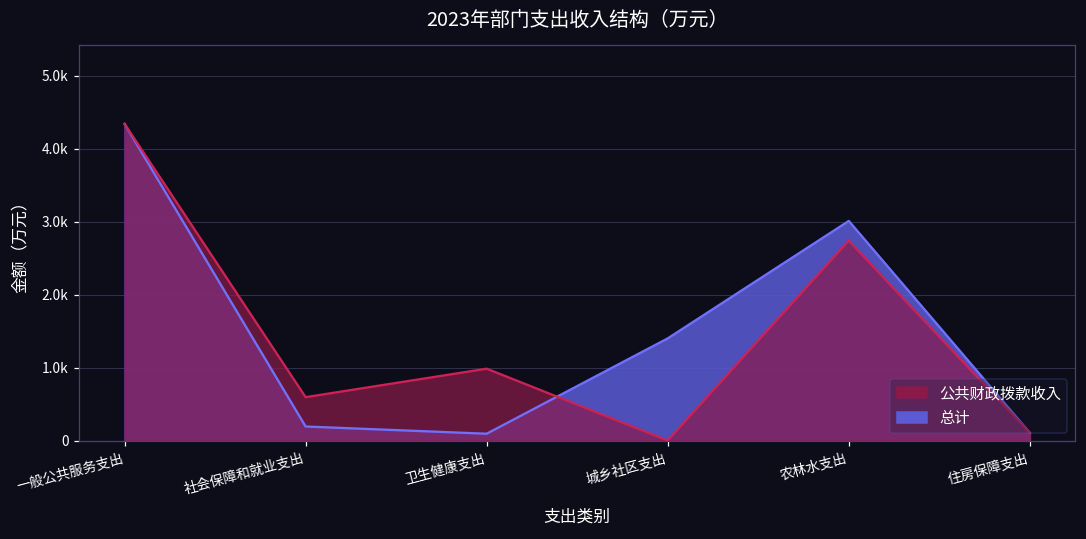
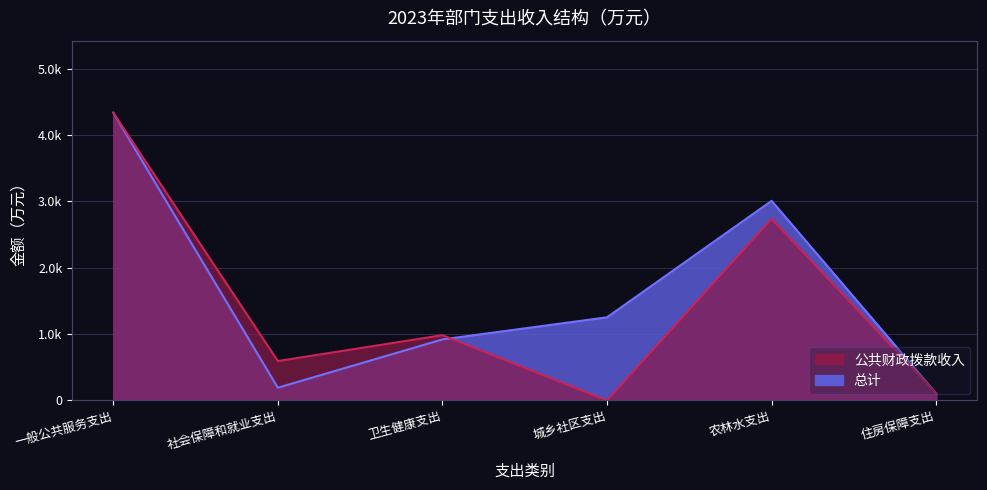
总计, 卫生健康支出: 100 -> 900
总计, 城乡社区支出: 1400 -> 1300
